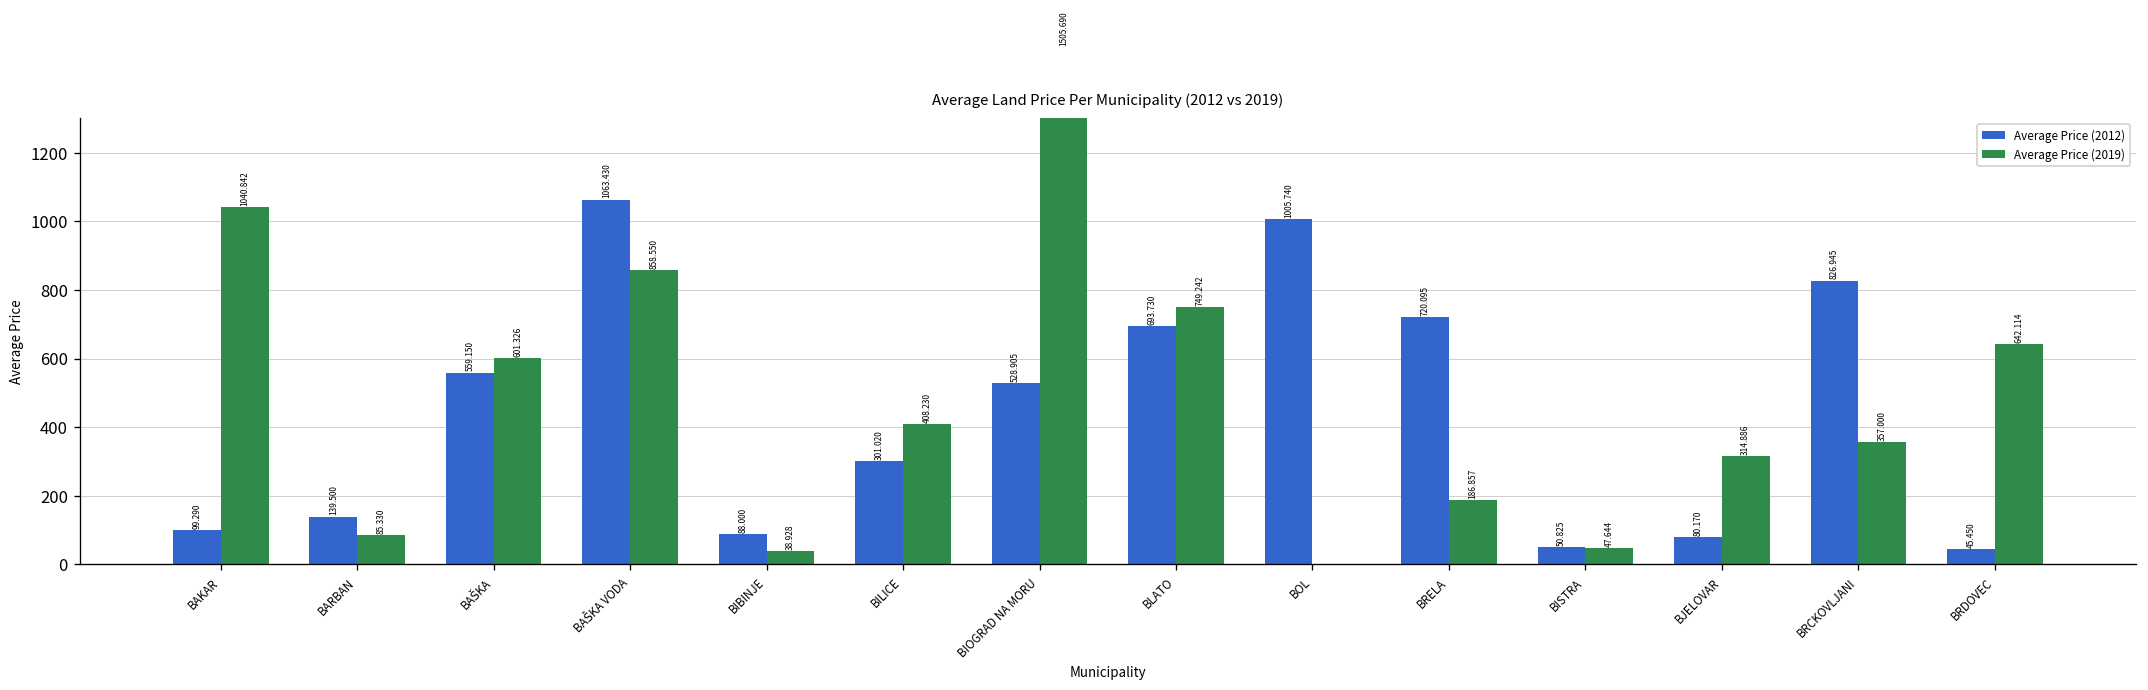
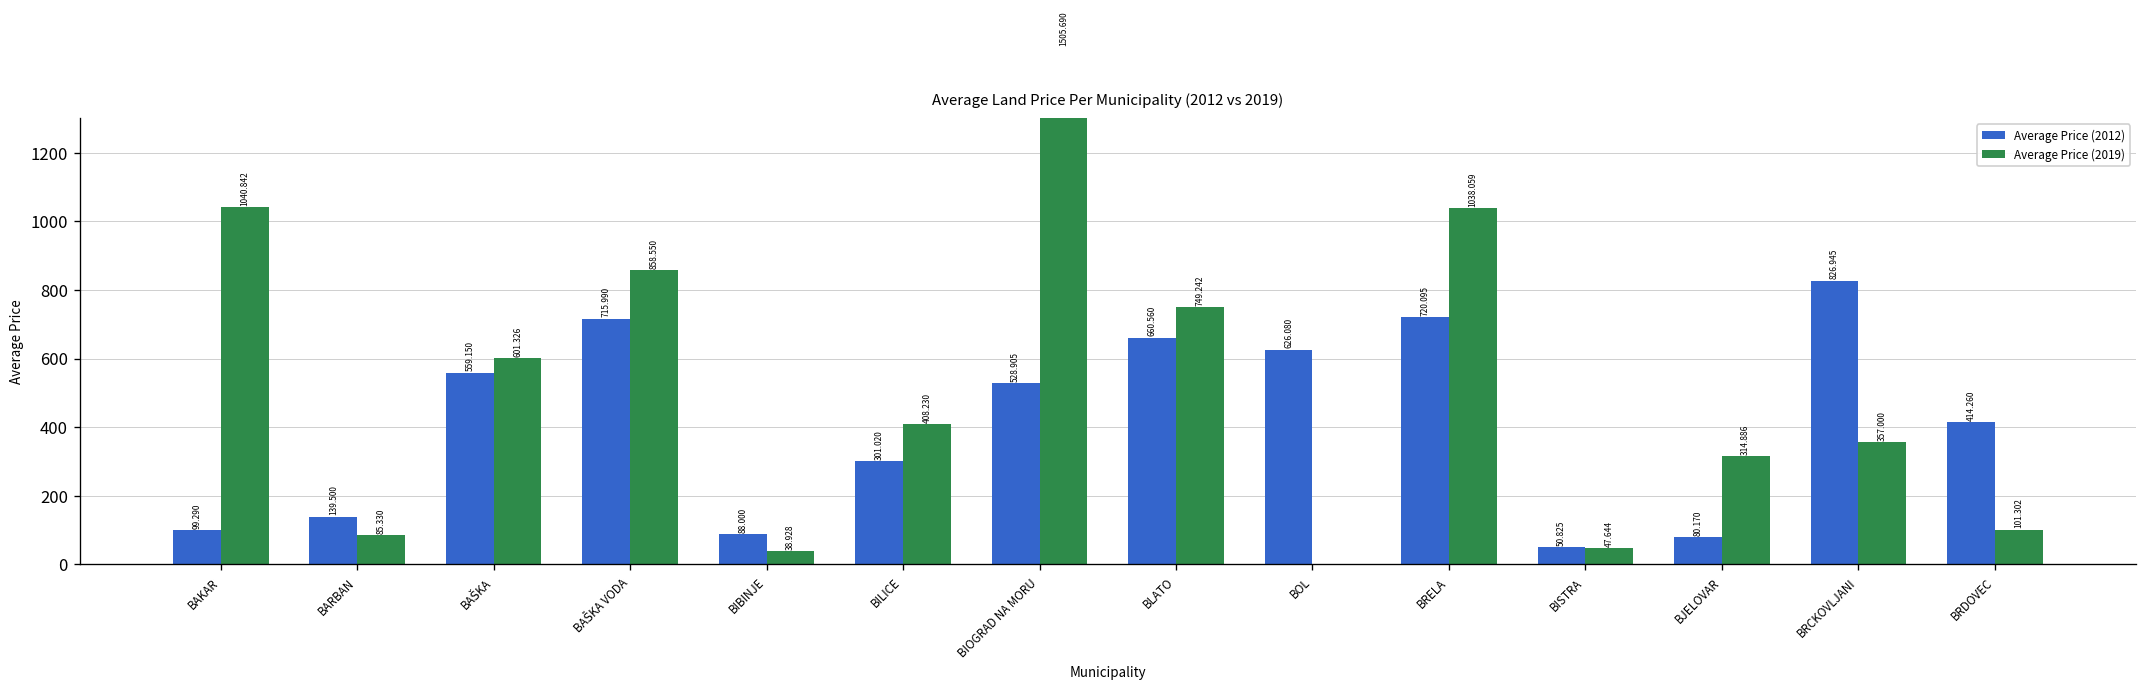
Average Price (2012), BAŠKA VODA: 1063.430 -> 715.990
Average Price (2012), BLATO: 693.730 -> 660.560
Average Price (2012), BOL: 1005.740 -> 626.080
Average Price (2019), BRELA: 186.857 -> 1038.059
Average Price (2012), BRDOVEC: 45.450 -> 414.260
Average Price (2019), BRDOVEC: 642.114 -> 101.302
